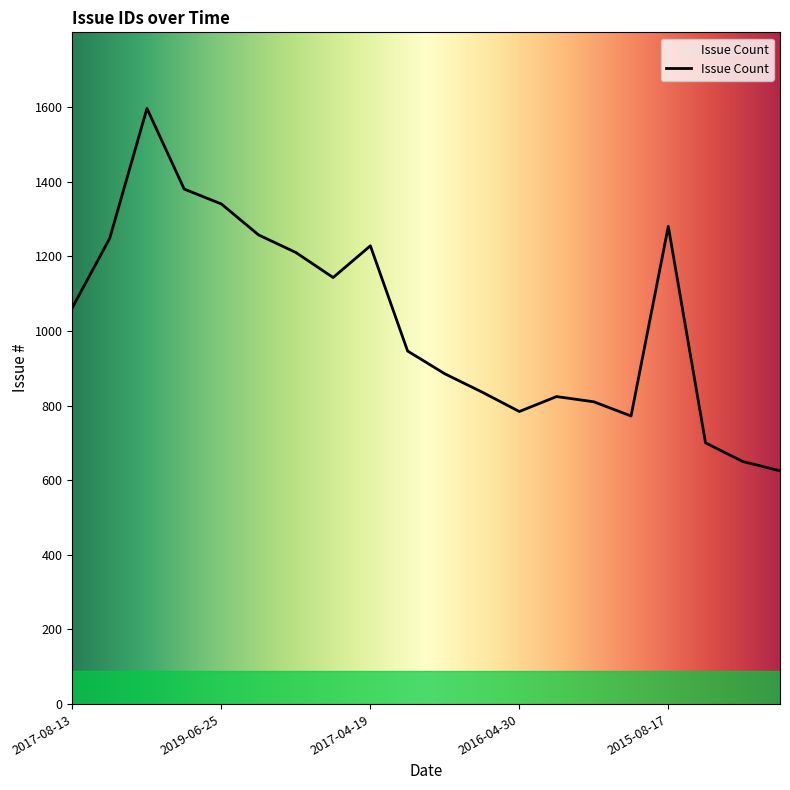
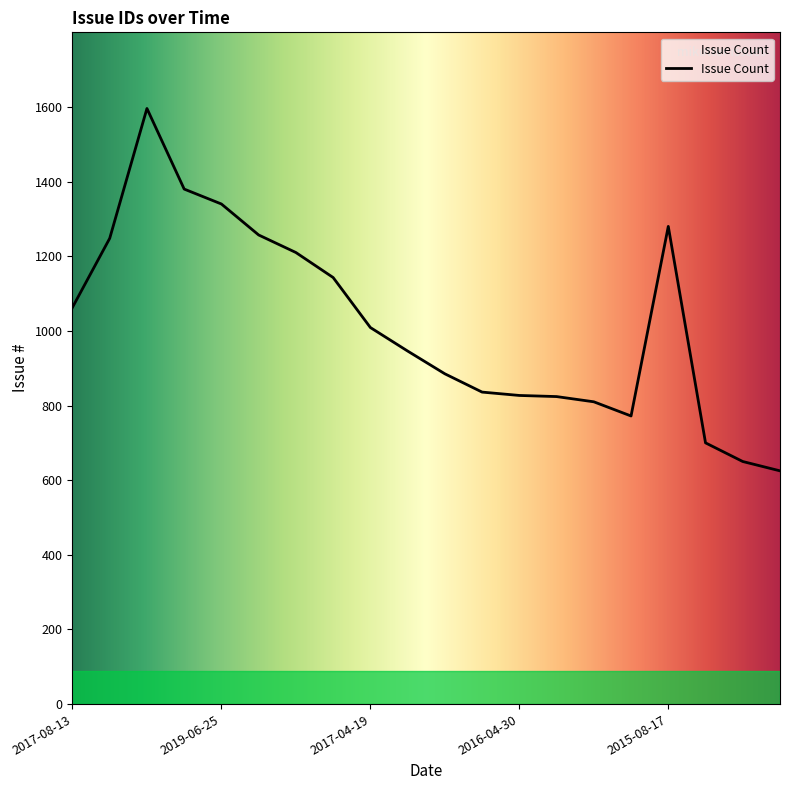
2017-04-19: 1230 -> 1010
2016-04-30: 780 -> 830
